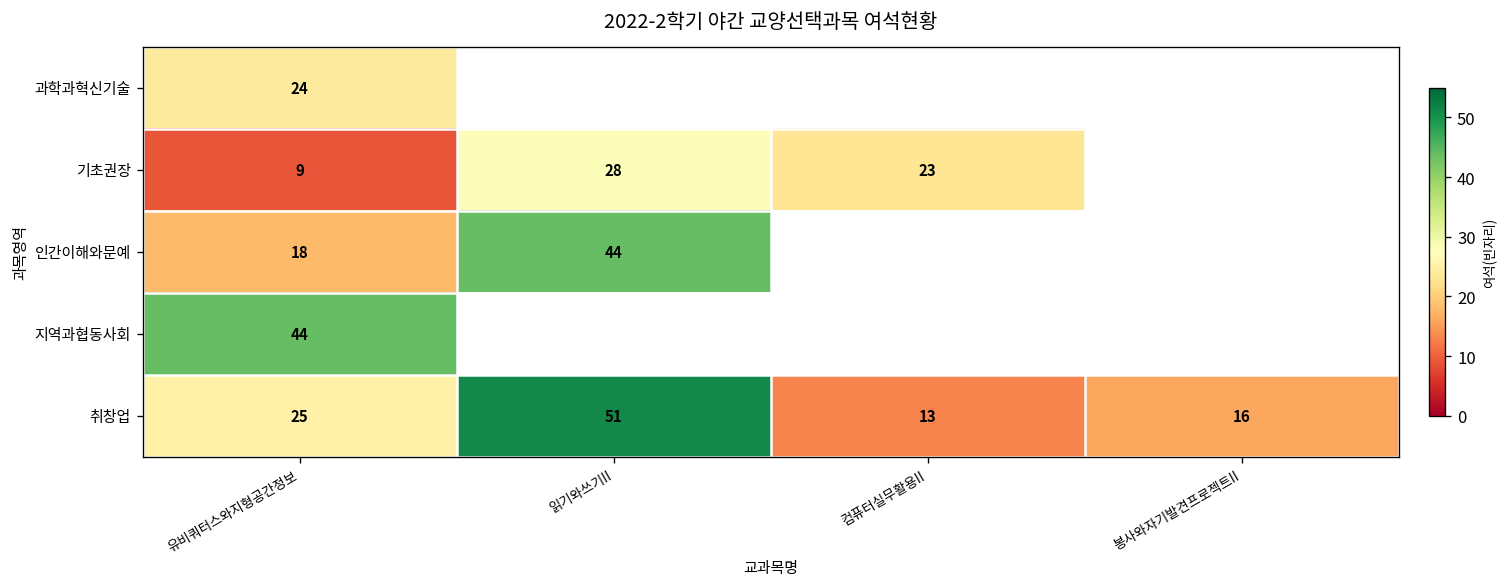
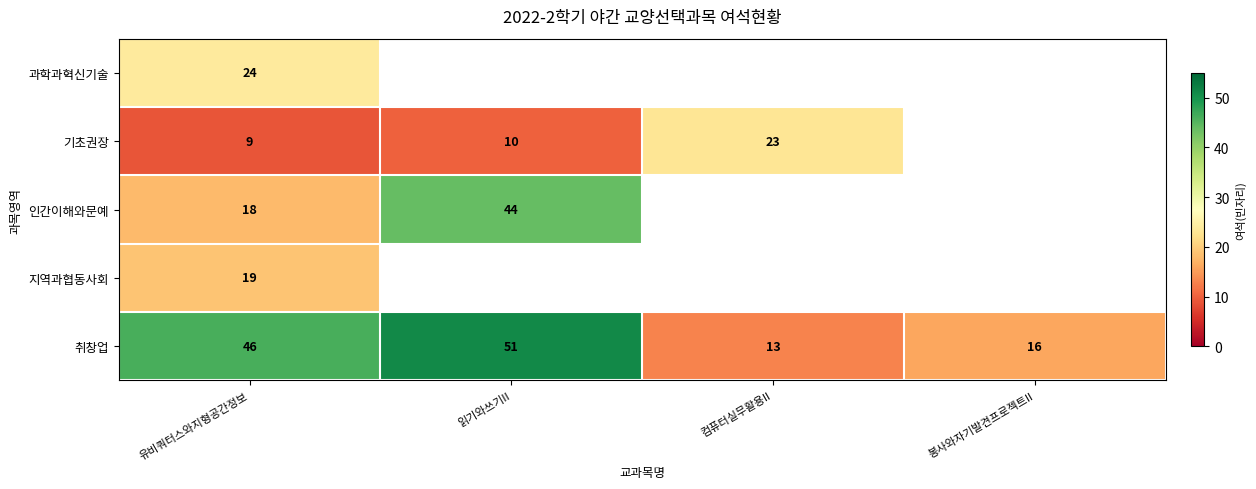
기초권장, 읽기와쓰기II: 28 -> 10
지역과협동사회, 유비쿼터스와지형공간정보: 44 -> 19
취창업, 유비쿼터스와지형공간정보: 25 -> 46
